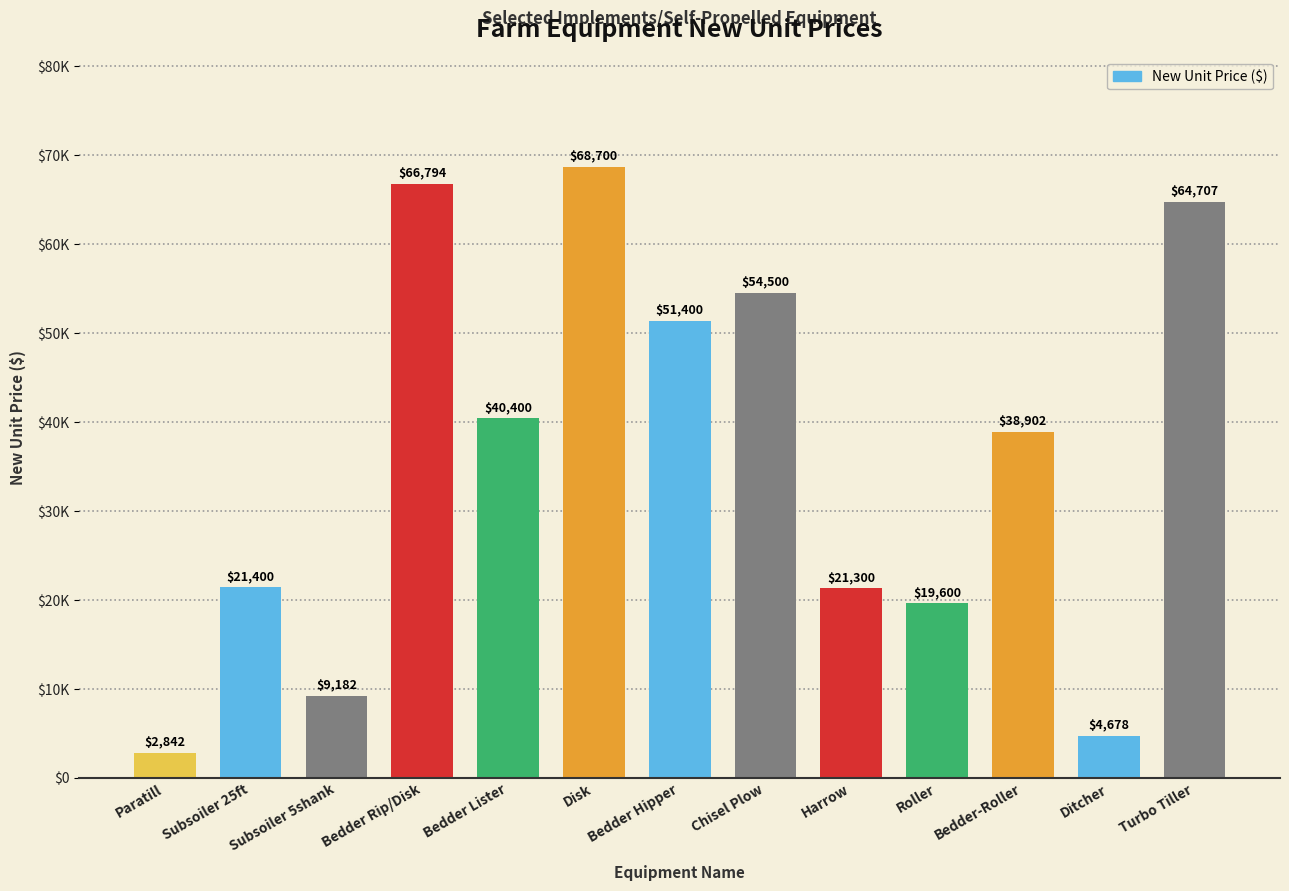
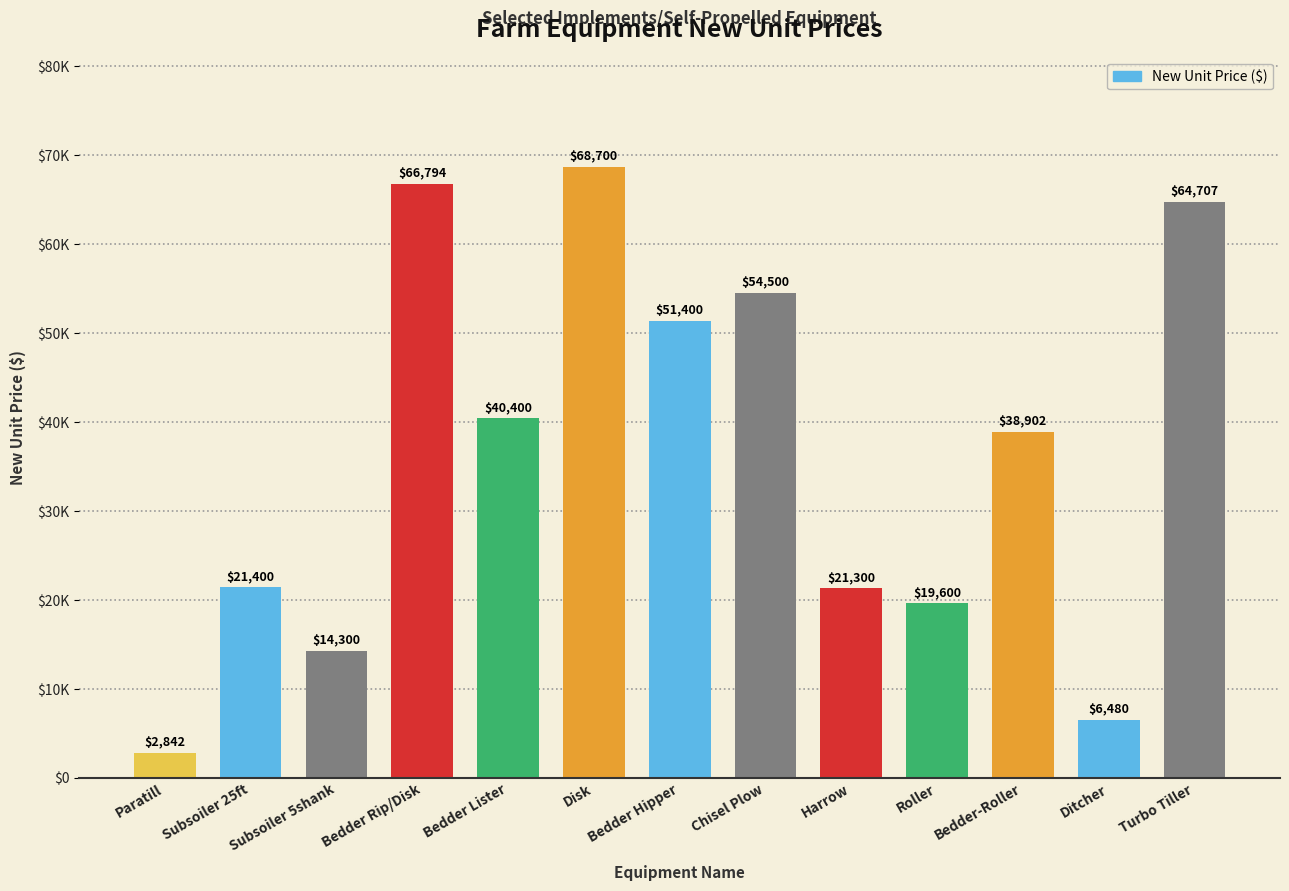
Subsoiler 5shank: $9,182 -> $14,300
Ditcher: $4,678 -> $6,480
